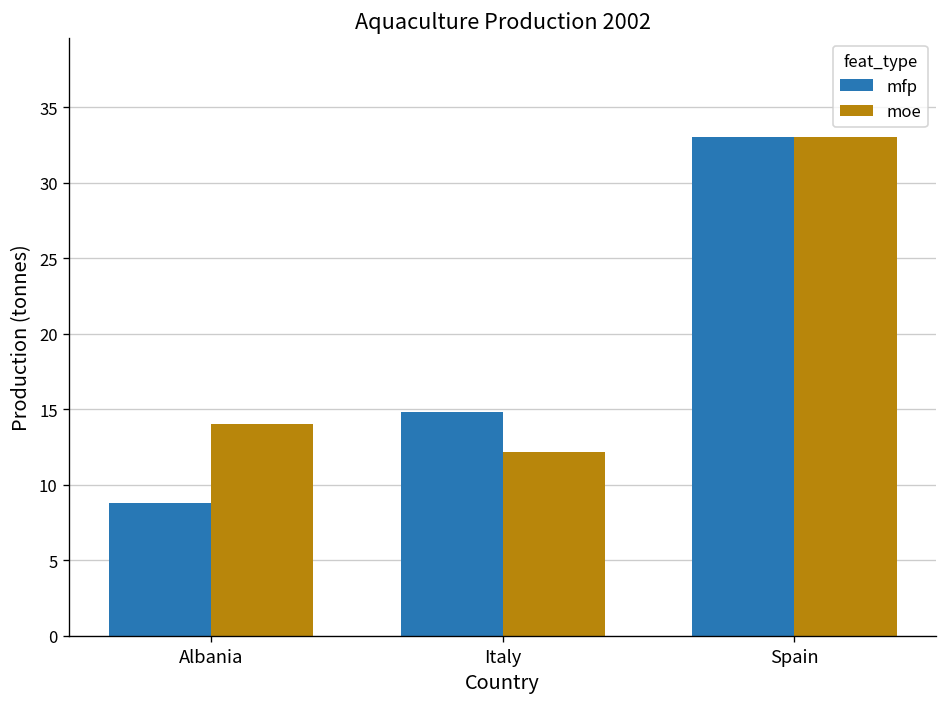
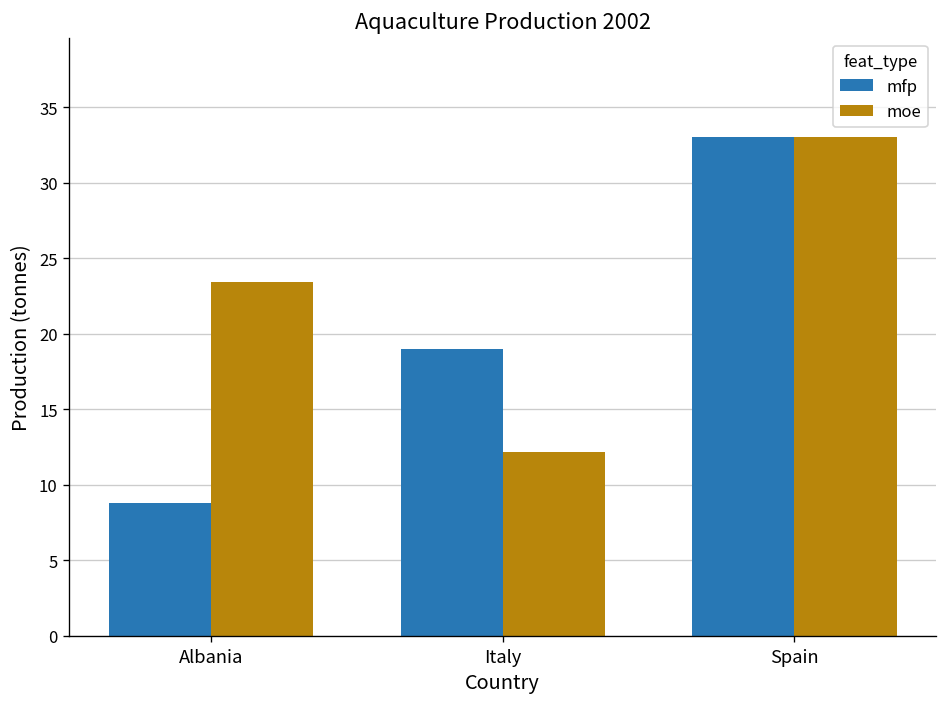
moe, Albania: 14.0 -> 23.4
mfp, Italy: 14.8 -> 19.0
